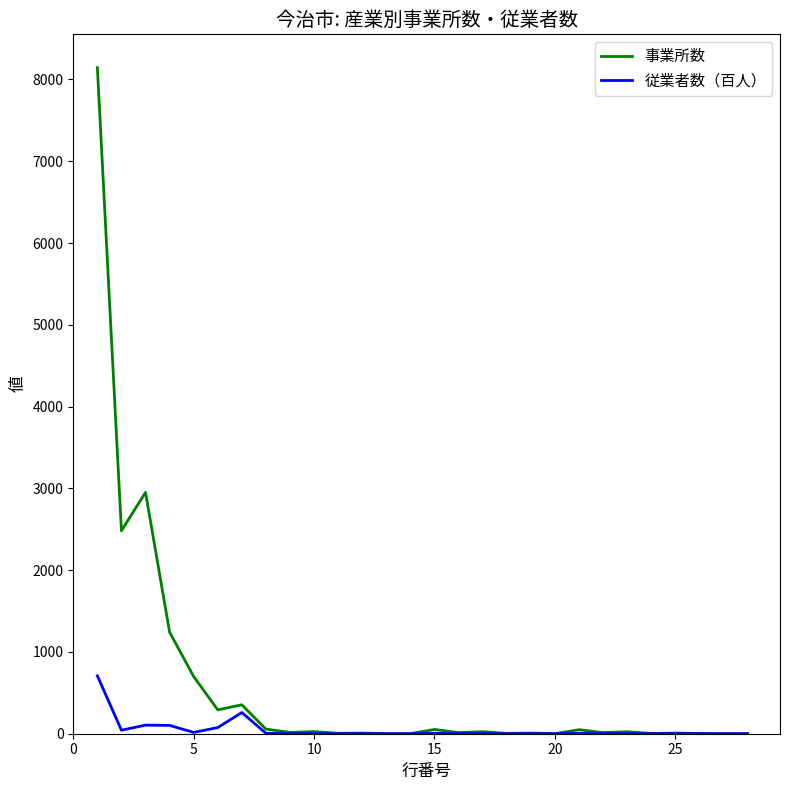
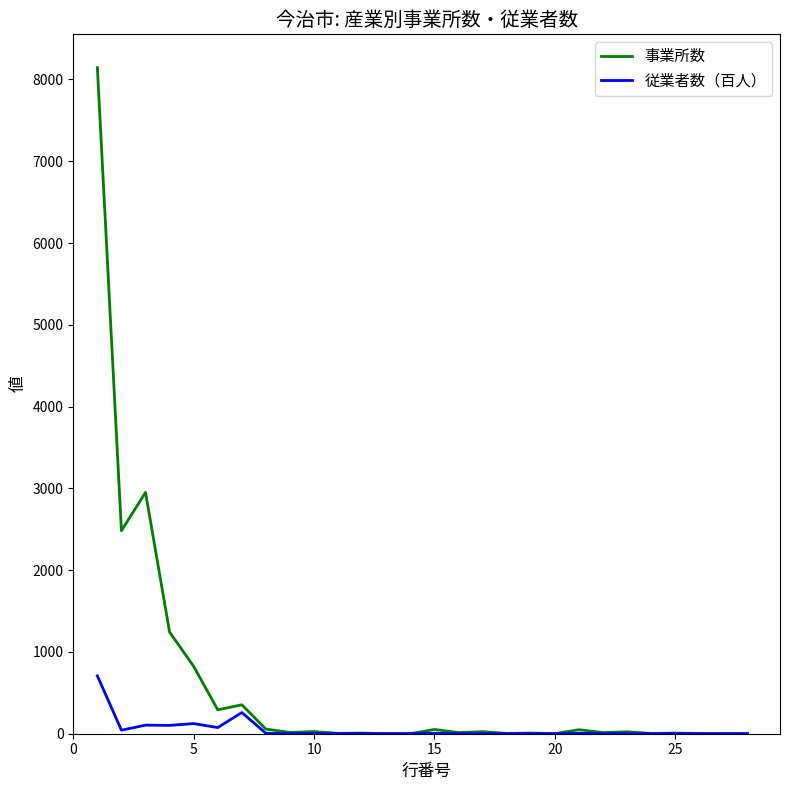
事業所数, 5: 700 -> 800
従業者数（百人）, 5: 0 -> 100
